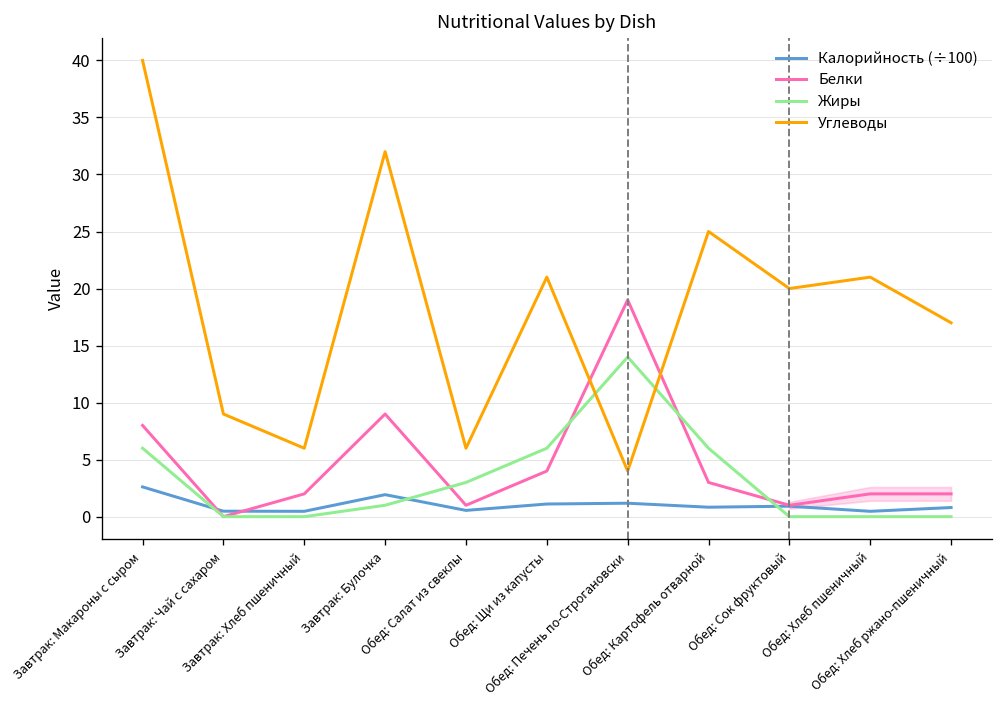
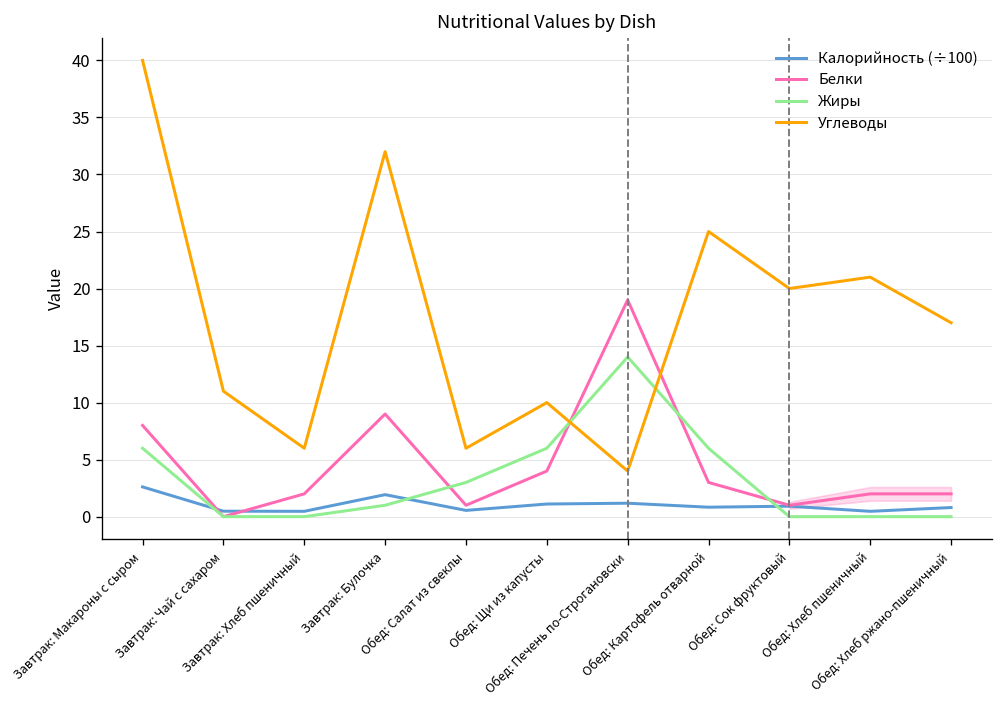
Углеводы, Завтрак: Чай с сахаром: 9 -> 11
Углеводы, Обед: Щи из капусты: 21 -> 10
